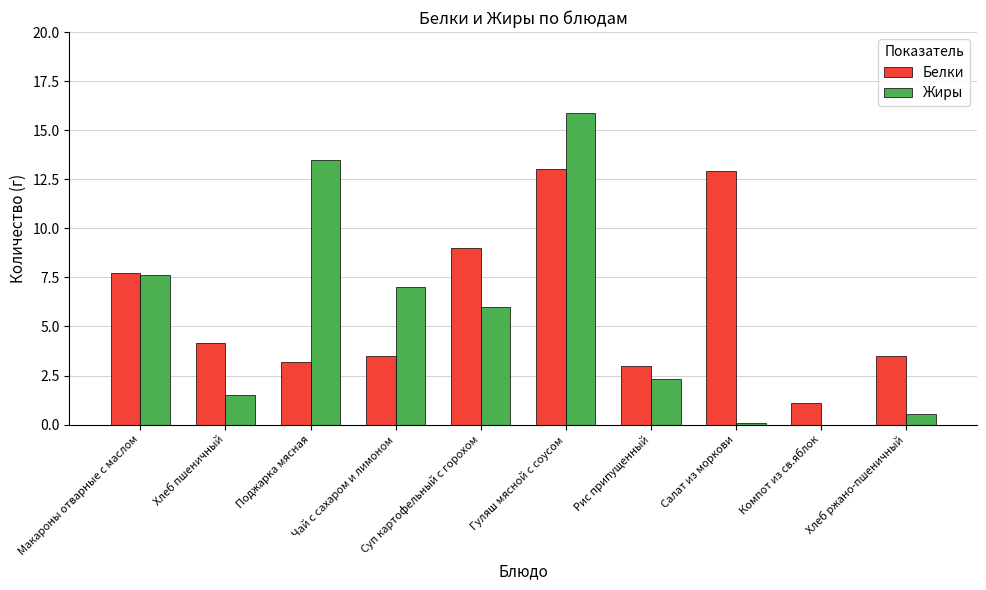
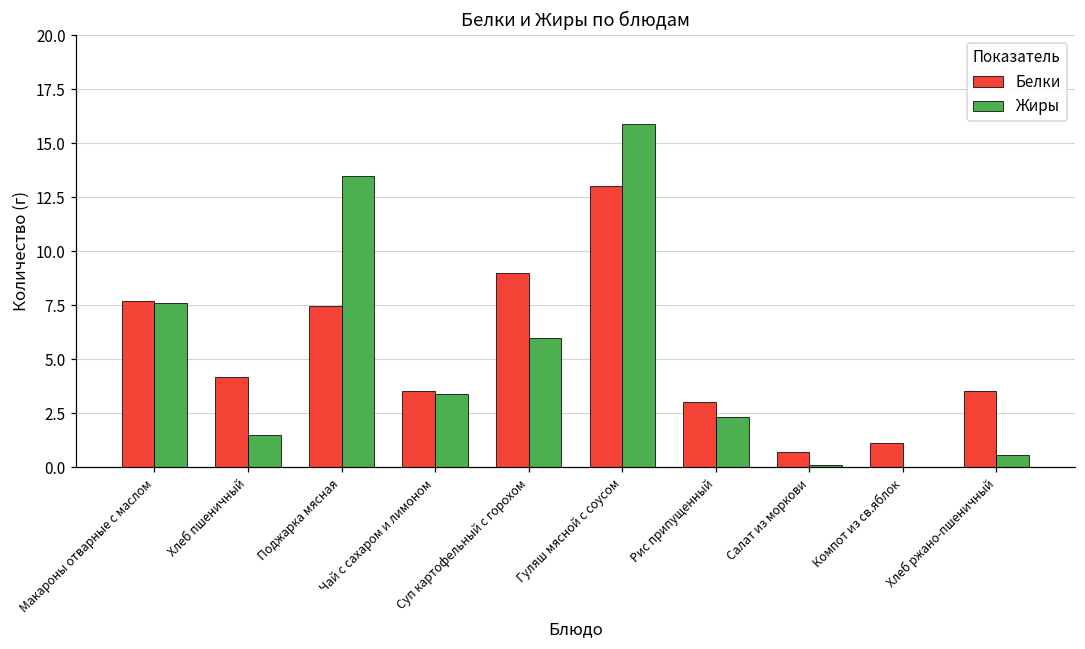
Белки, Поджарка мясная: 3.2 -> 7.5
Жиры, Чай с сахаром и лимоном: 7.0 -> 3.4
Белки, Салат из моркови: 12.9 -> 0.7
